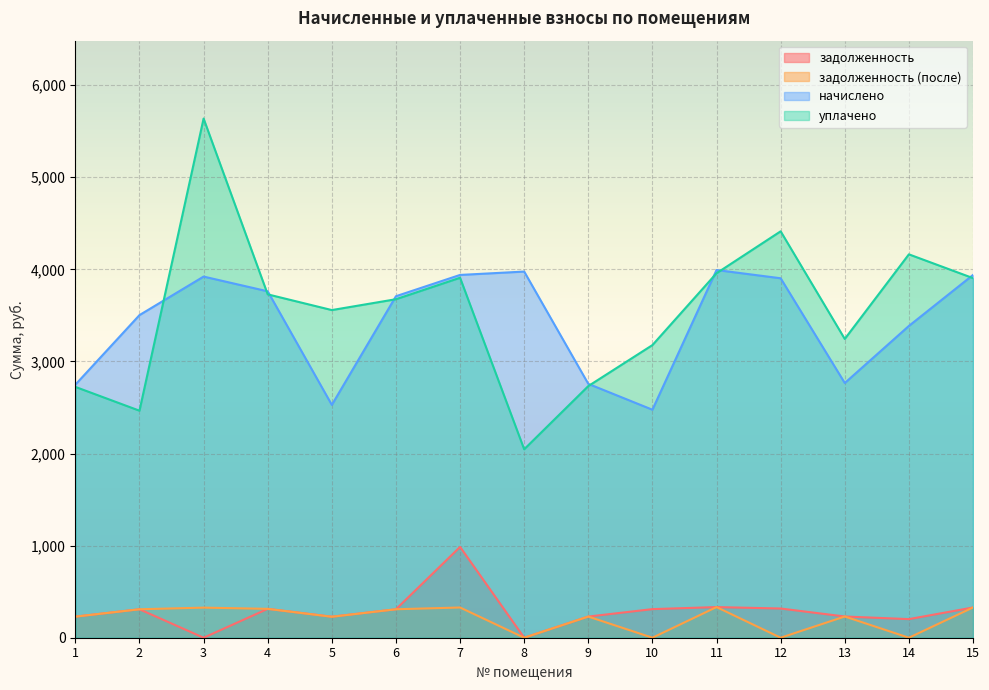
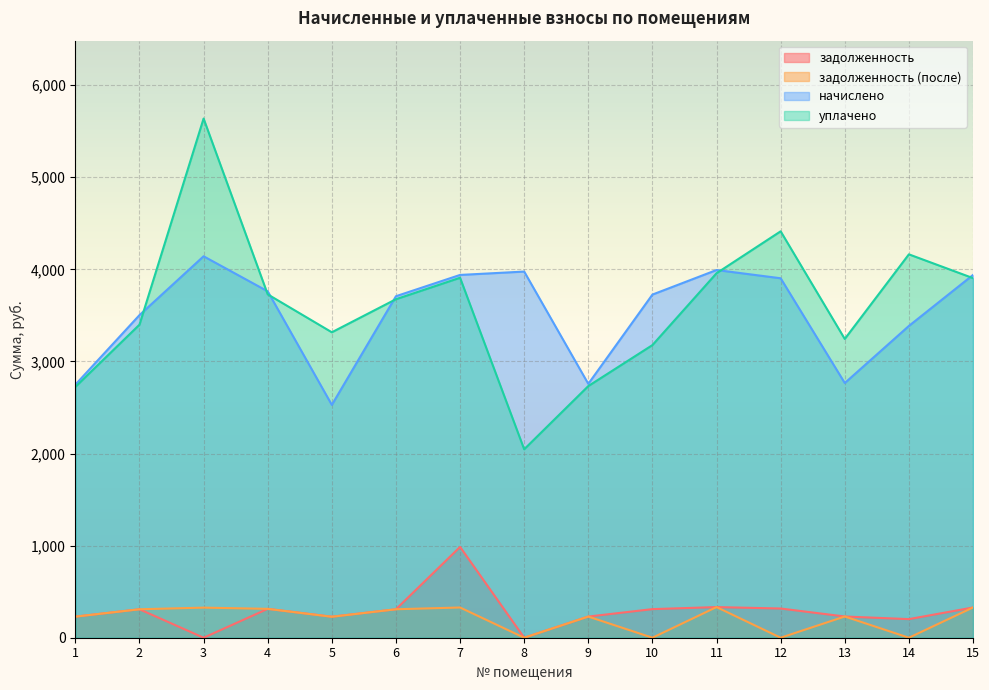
уплачено, 2: 2,500 -> 3,400
начислено, 3: 3,900 -> 4,100
уплачено, 5: 3,600 -> 3,300
начислено, 10: 2,500 -> 3,700
